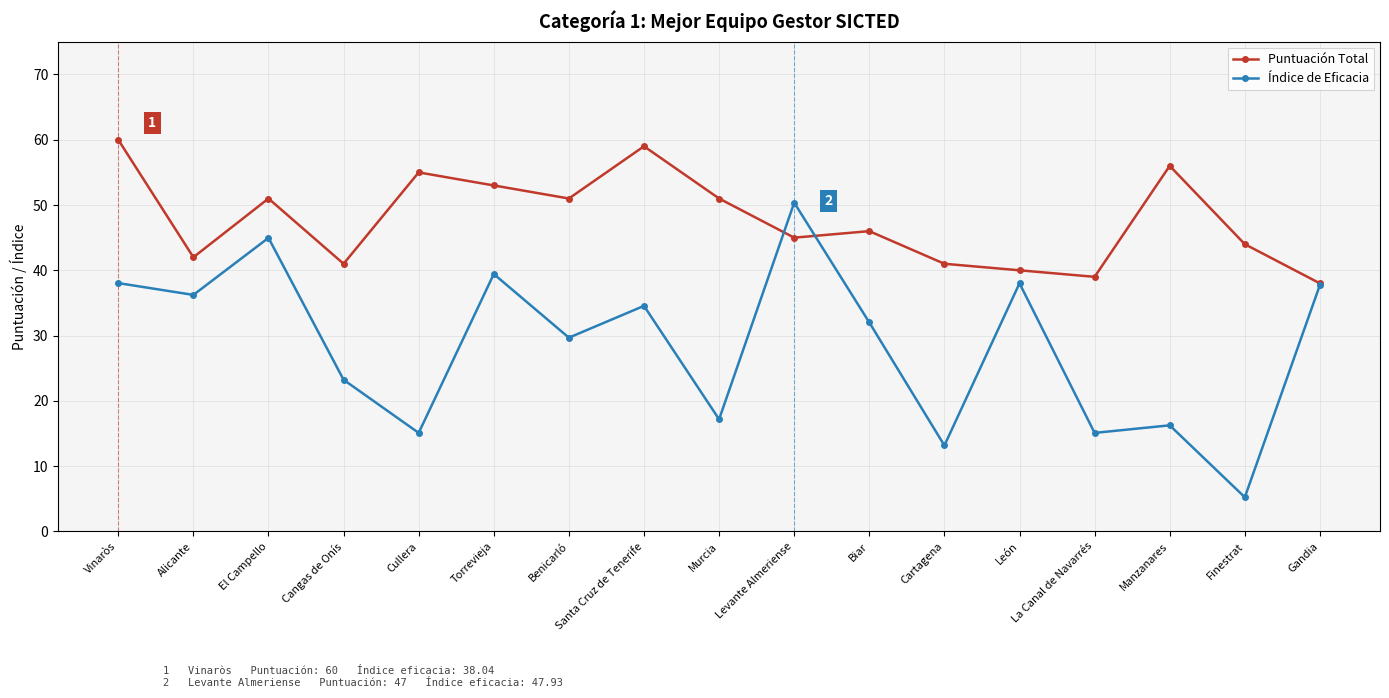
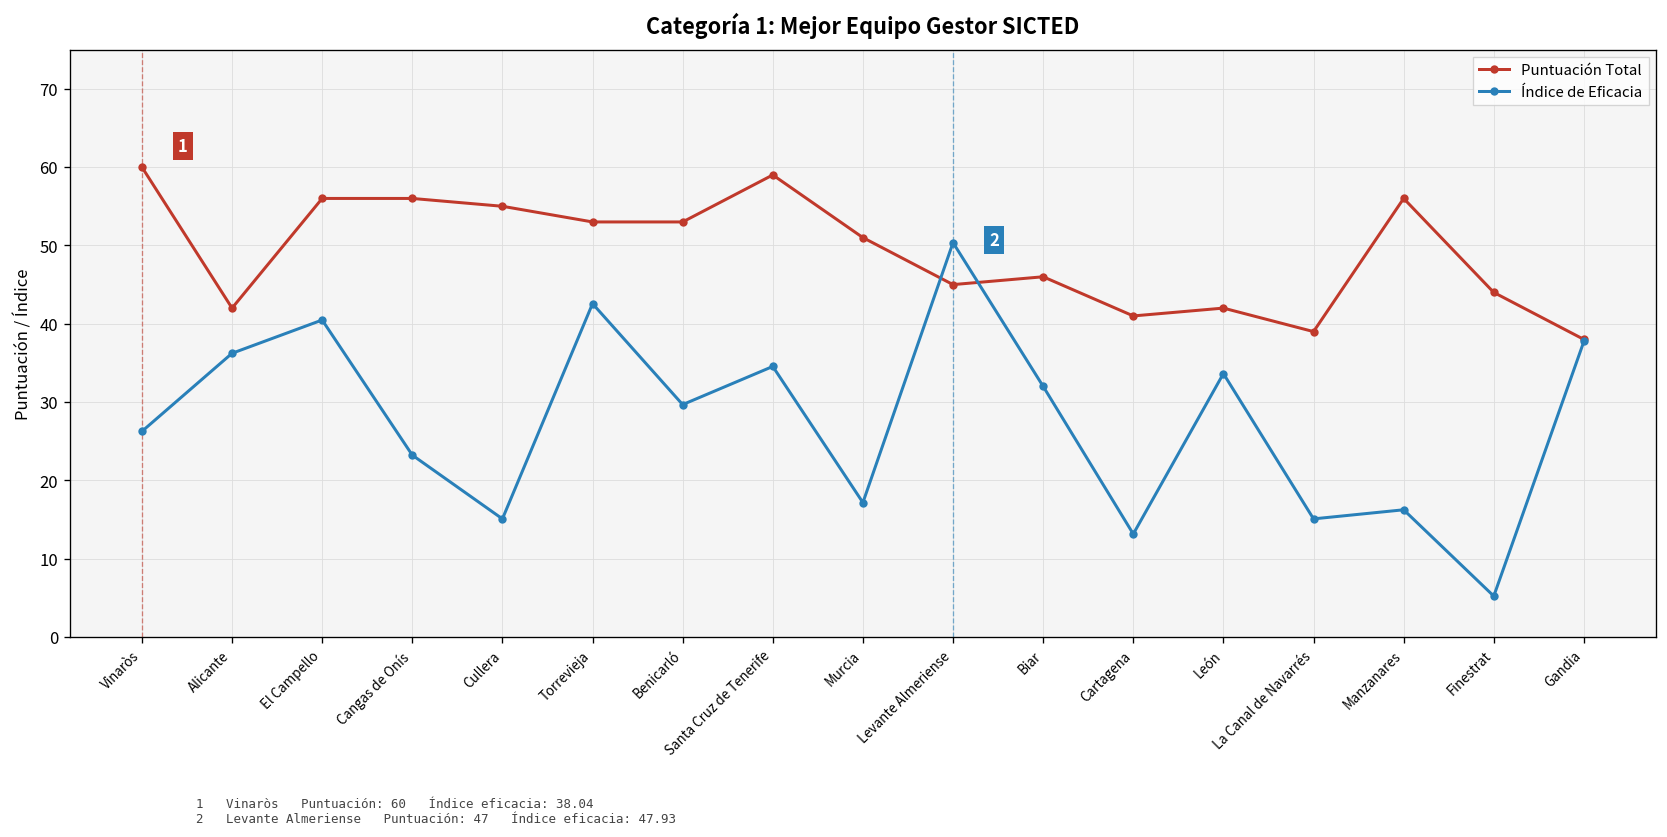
Índice de Eficacia, Vinaròs: 38 -> 26
Puntuación Total, El Campello: 51 -> 56
Índice de Eficacia, El Campello: 45 -> 40
Puntuación Total, Cangas de Onís: 41 -> 56
Índice de Eficacia, Torrevieja: 39 -> 43
Puntuación Total, Benicarló: 51 -> 53
Puntuación Total, León: 40 -> 42
Índice de Eficacia, León: 38 -> 34
